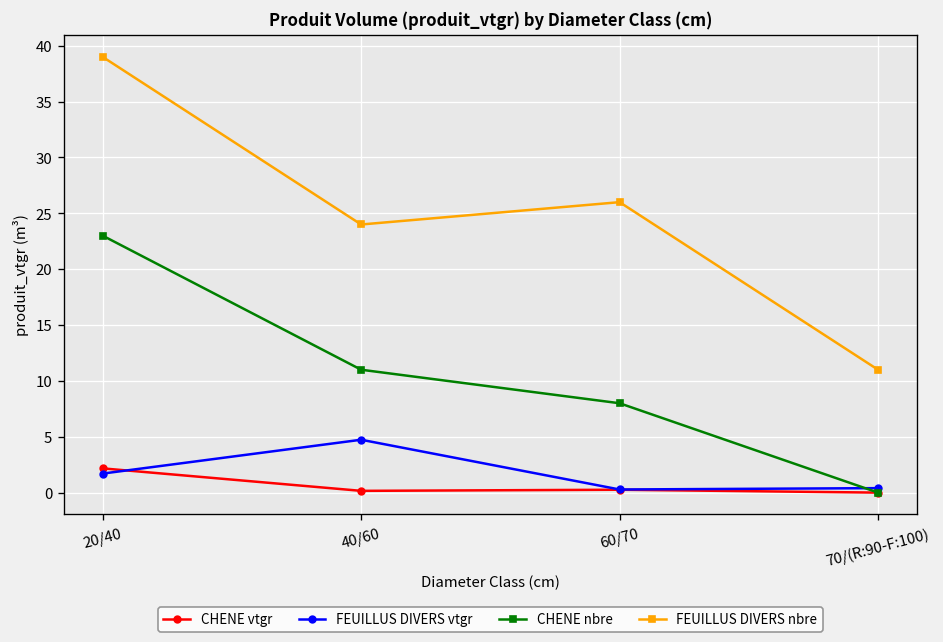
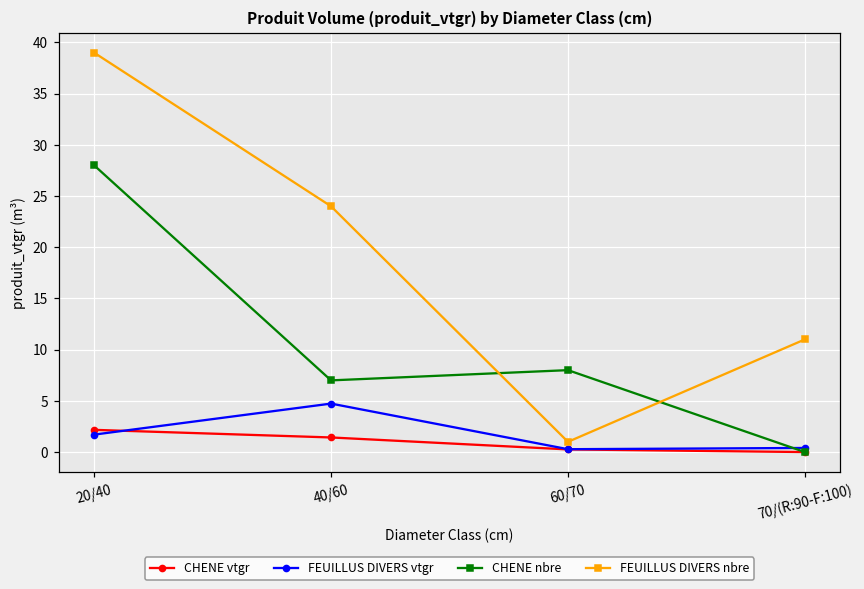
CHENE nbre, 20/40: 23 -> 28
CHENE vtgr, 40/60: 0 -> 1
CHENE nbre, 40/60: 11 -> 7
FEUILLUS DIVERS nbre, 60/70: 26 -> 1
